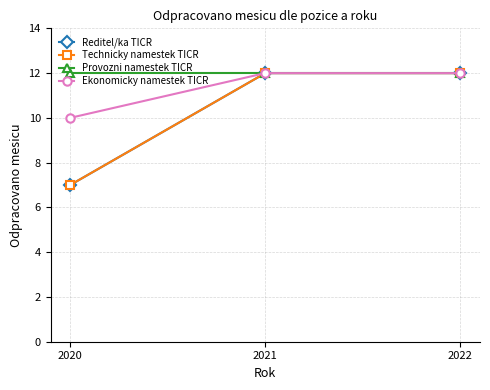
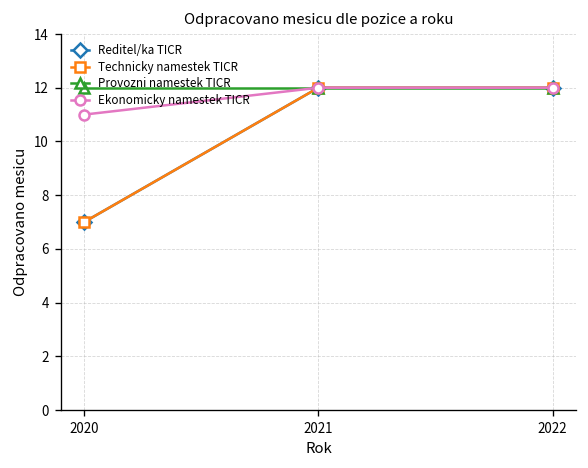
Ekonomicky namestek TICR, 2020: 10 -> 11
